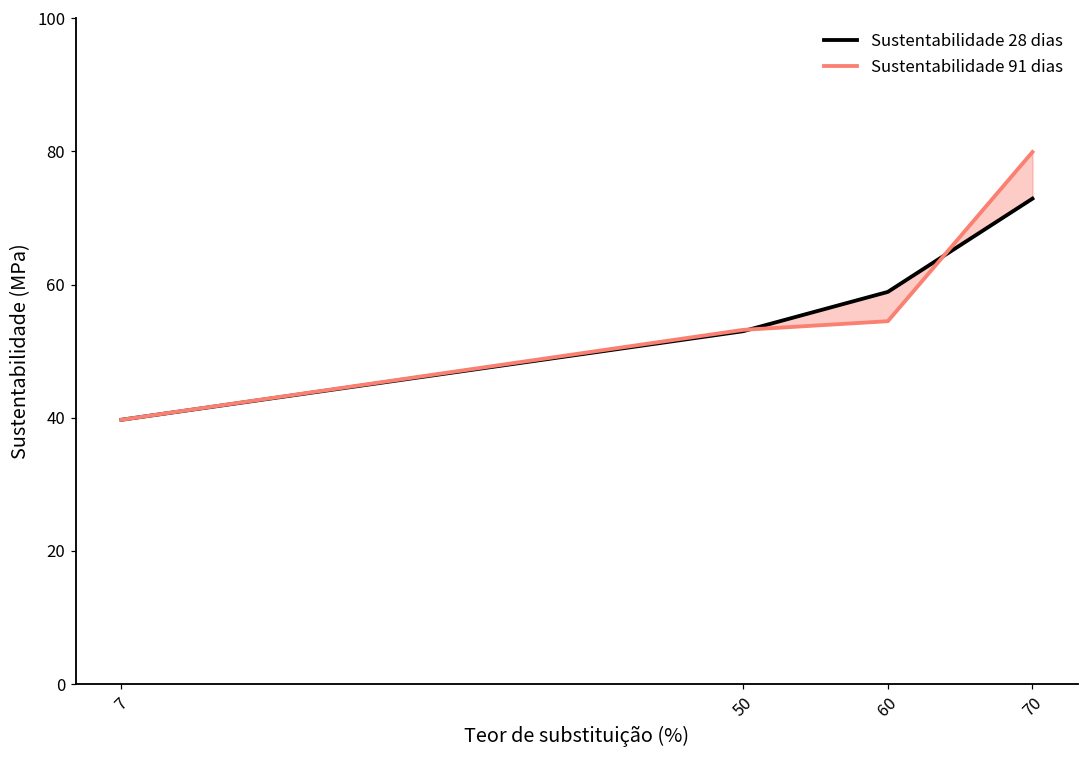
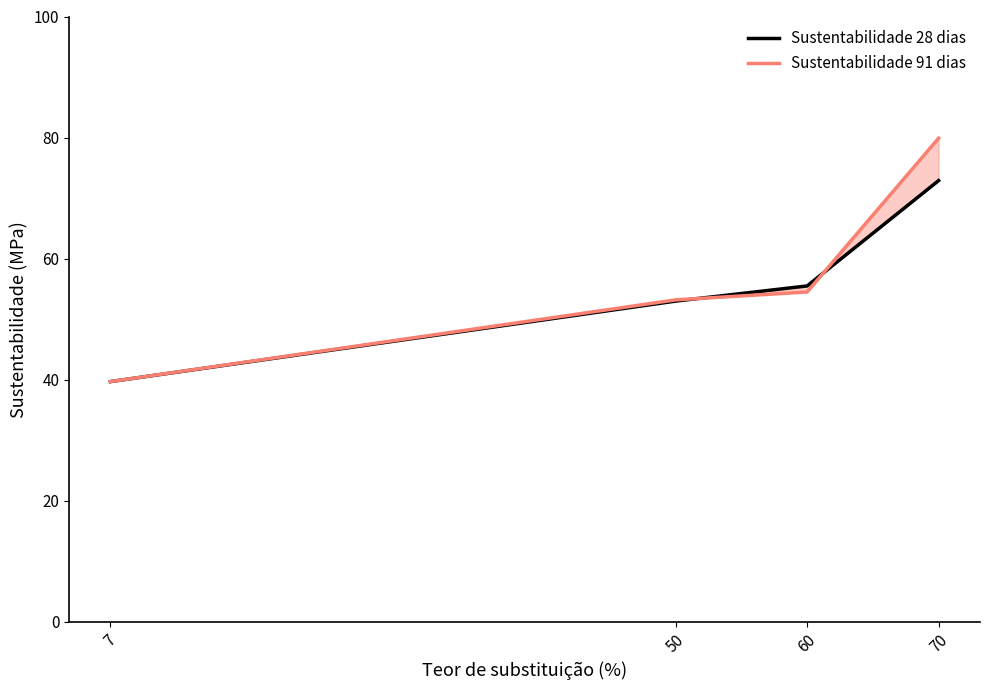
Sustentabilidade 28 dias, 60: 59 -> 56
